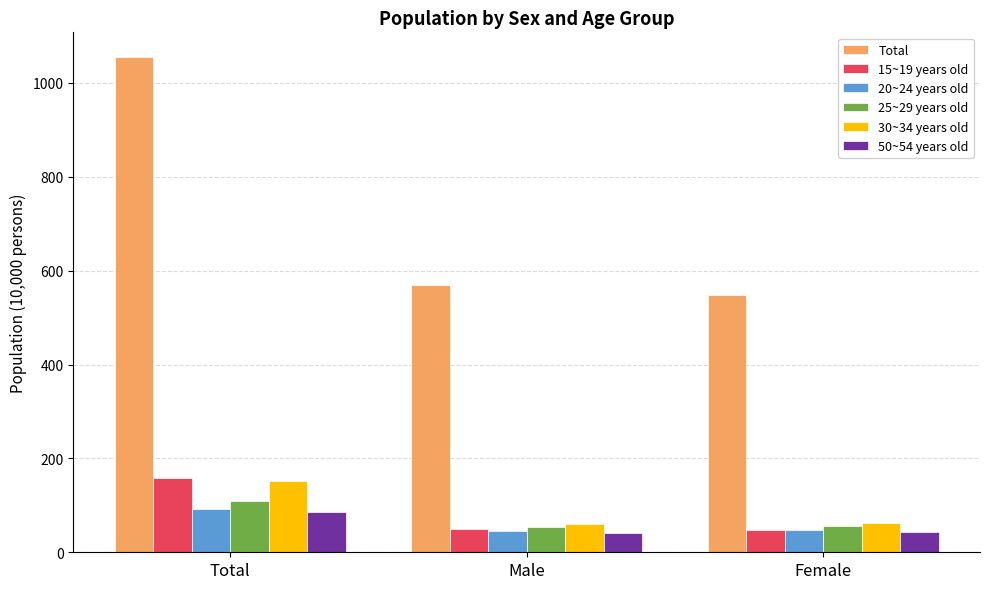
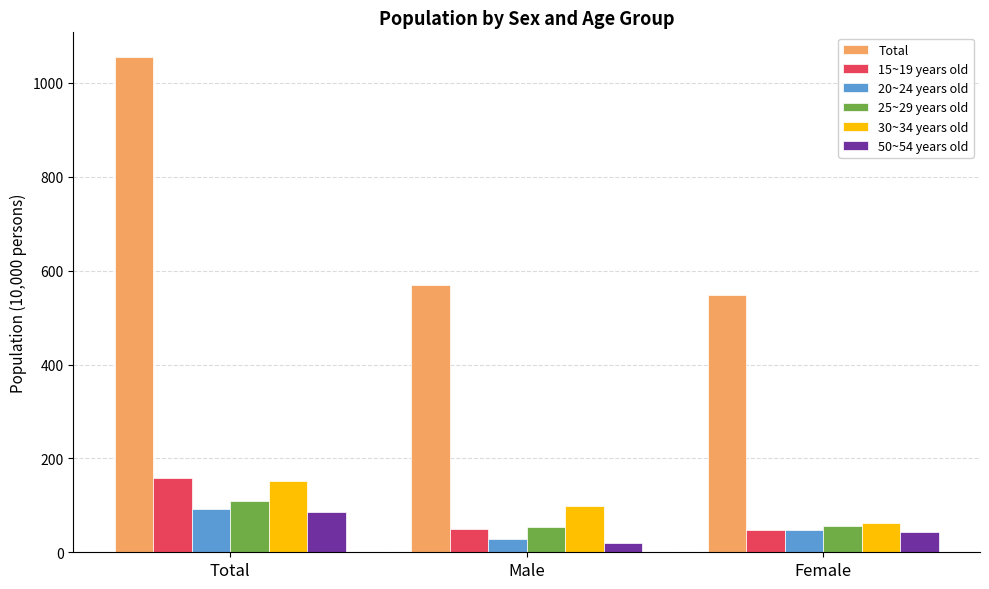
20~24 years old, Male: 50 -> 30
30~34 years old, Male: 60 -> 100
50~54 years old, Male: 40 -> 20
